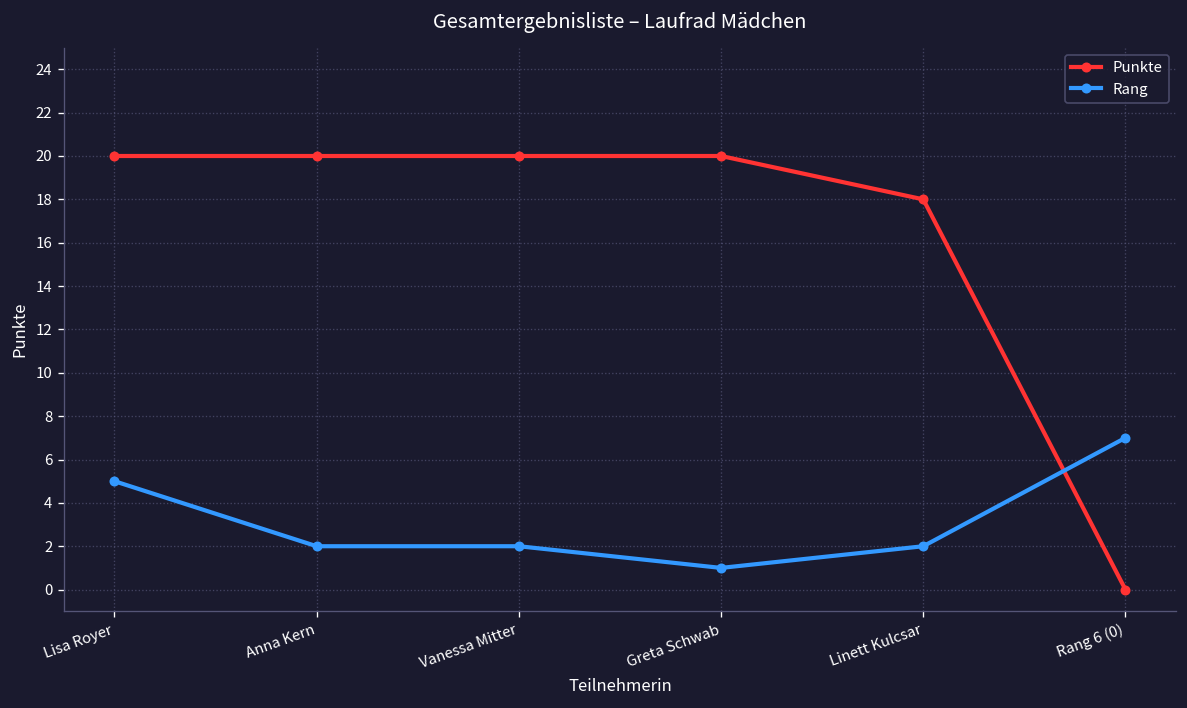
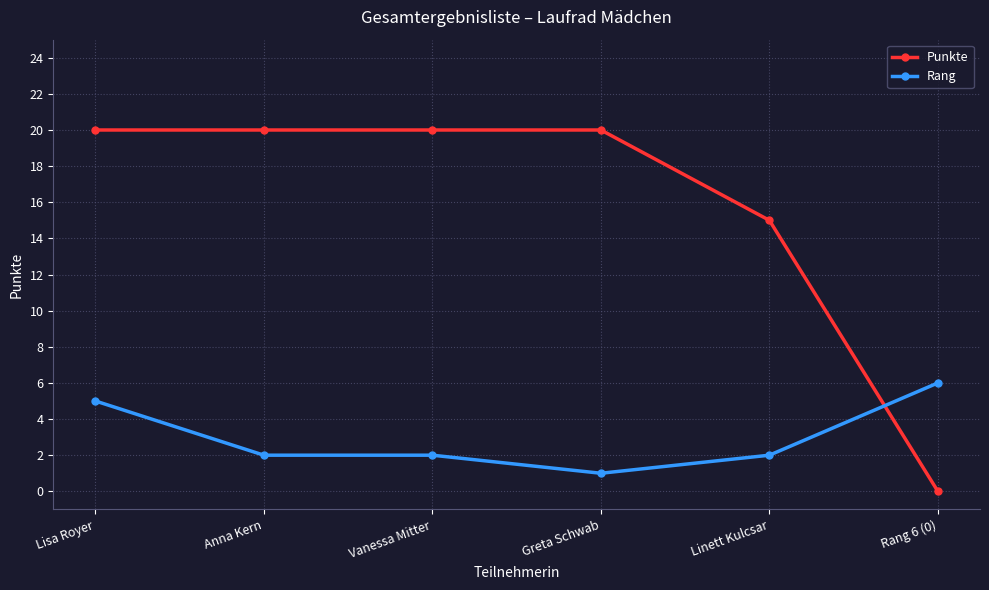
Punkte, Linett Kulcsar: 18 -> 15
Rang, Rang 6 (0): 7 -> 6
